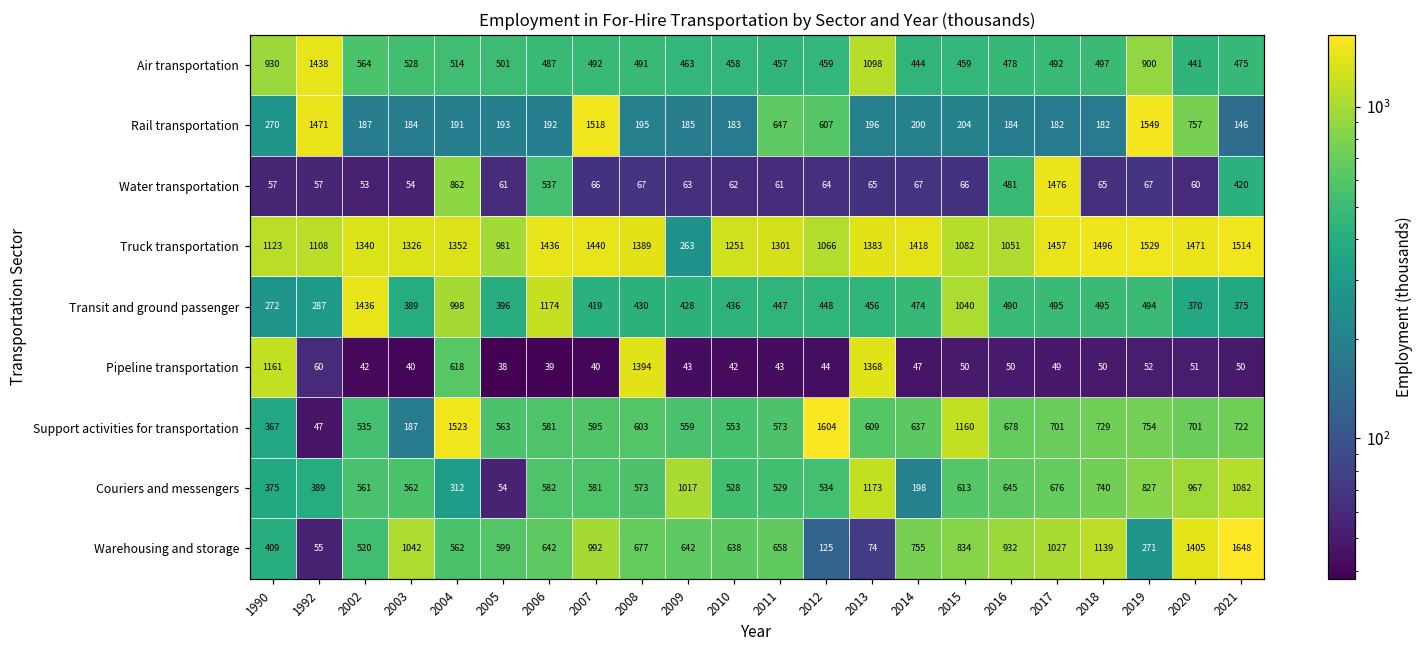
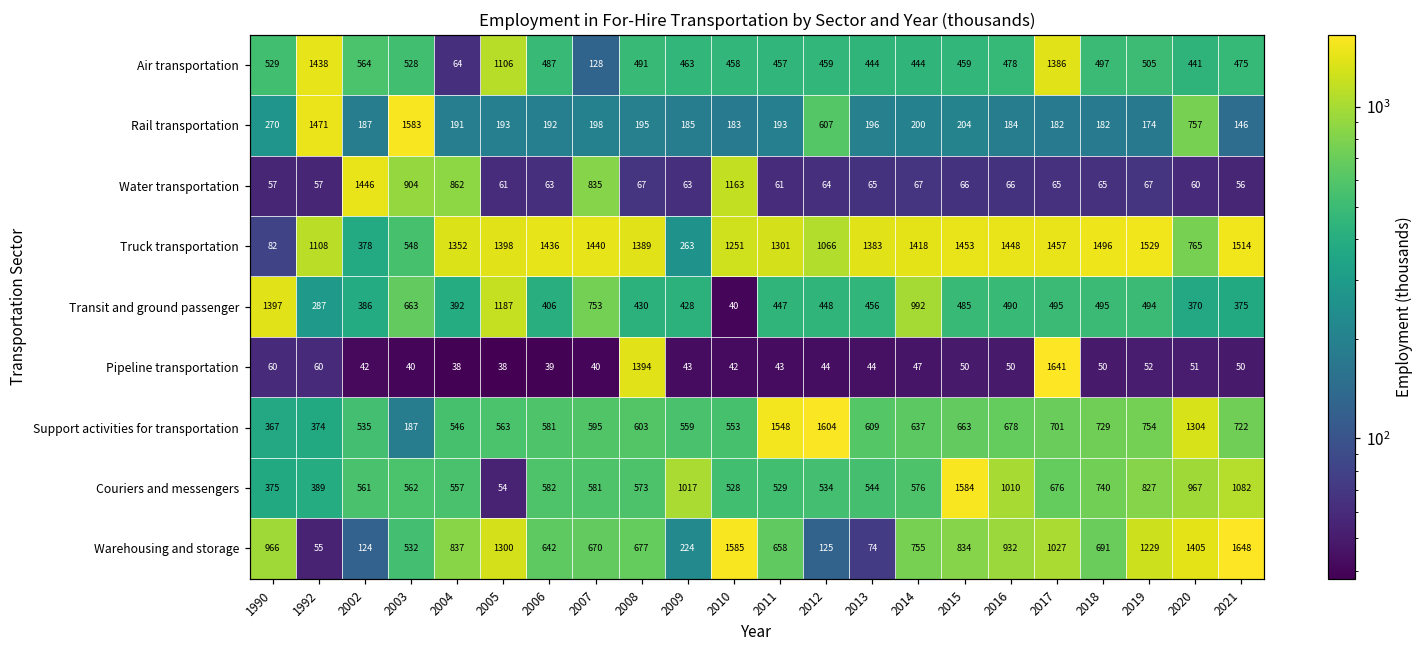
Air transportation, 1990: 930 -> 529
Air transportation, 2004: 514 -> 64
Air transportation, 2005: 501 -> 1106
Air transportation, 2007: 492 -> 128
Air transportation, 2013: 1098 -> 444
Air transportation, 2017: 492 -> 1386
Air transportation, 2019: 900 -> 505
Rail transportation, 2003: 184 -> 1583
Rail transportation, 2007: 1518 -> 198
Rail transportation, 2011: 647 -> 193
Rail transportation, 2019: 1549 -> 174
Water transportation, 2002: 53 -> 1446
Water transportation, 2003: 54 -> 904
Water transportation, 2006: 537 -> 63
Water transportation, 2007: 66 -> 835
Water transportation, 2010: 62 -> 1163
Water transportation, 2016: 481 -> 66
Water transportation, 2017: 1476 -> 65
Water transportation, 2021: 420 -> 56
Truck transportation, 1990: 1123 -> 82
Truck transportation, 2002: 1340 -> 378
Truck transportation, 2003: 1326 -> 548
Truck transportation, 2005: 981 -> 1398
Truck transportation, 2015: 1082 -> 1453
Truck transportation, 2016: 1051 -> 1448
Truck transportation, 2020: 1471 -> 765
Transit and ground passenger, 1990: 272 -> 1397
Transit and ground passenger, 2002: 1436 -> 386
Transit and ground passenger, 2003: 389 -> 663
Transit and ground passenger, 2004: 998 -> 392
Transit and ground passenger, 2005: 396 -> 1187
Transit and ground passenger, 2006: 1174 -> 406
Transit and ground passenger, 2007: 419 -> 753
Transit and ground passenger, 2010: 436 -> 40
Transit and ground passenger, 2014: 474 -> 992
Transit and ground passenger, 2015: 1040 -> 485
Pipeline transportation, 1990: 1161 -> 60
Pipeline transportation, 2004: 618 -> 38
Pipeline transportation, 2013: 1368 -> 44
Pipeline transportation, 2017: 49 -> 1641
Support activities for transportation, 1992: 47 -> 374
Support activities for transportation, 2004: 1523 -> 546
Support activities for transportation, 2011: 573 -> 1548
Support activities for transportation, 2015: 1160 -> 663
Support activities for transportation, 2020: 701 -> 1304
Couriers and messengers, 2004: 312 -> 557
Couriers and messengers, 2013: 1173 -> 544
Couriers and messengers, 2014: 198 -> 576
Couriers and messengers, 2015: 613 -> 1584
Couriers and messengers, 2016: 645 -> 1010
Warehousing and storage, 1990: 409 -> 966
Warehousing and storage, 2002: 520 -> 124
Warehousing and storage, 2003: 1042 -> 532
Warehousing and storage, 2004: 562 -> 837
Warehousing and storage, 2005: 599 -> 1300
Warehousing and storage, 2007: 992 -> 670
Warehousing and storage, 2009: 642 -> 224
Warehousing and storage, 2010: 638 -> 1585
Warehousing and storage, 2018: 1139 -> 691
Warehousing and storage, 2019: 271 -> 1229
